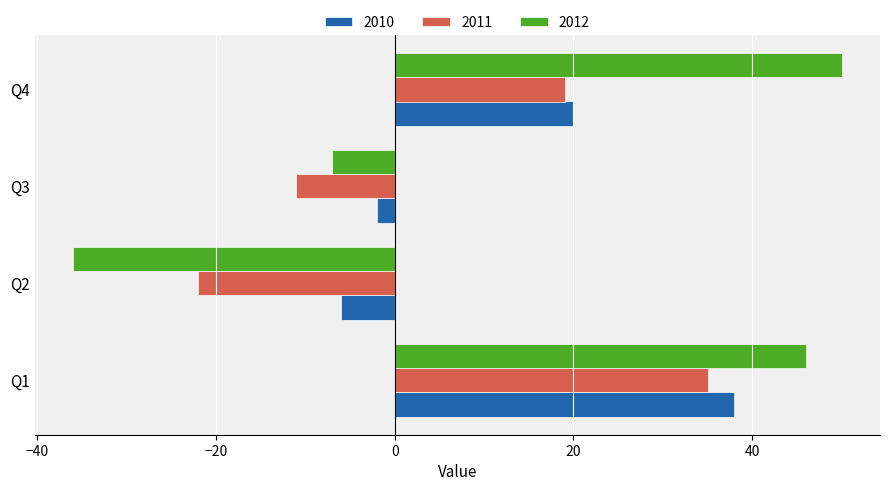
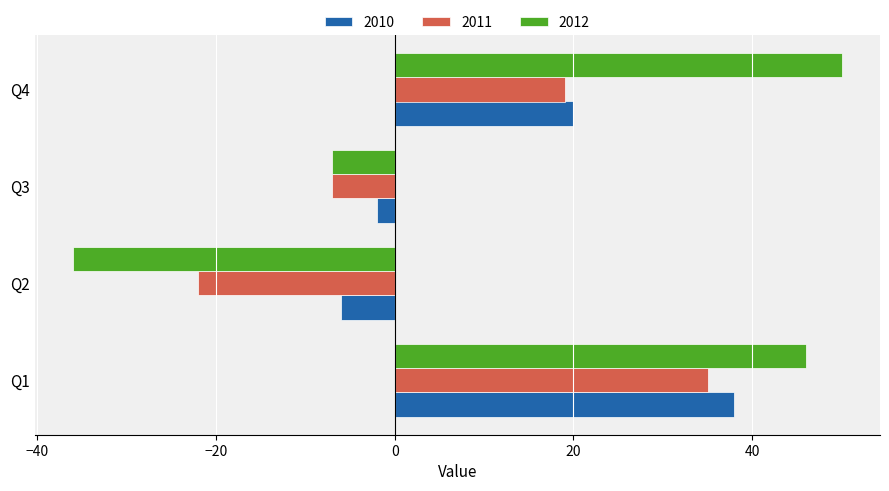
2011, Q3: -11 -> -7
